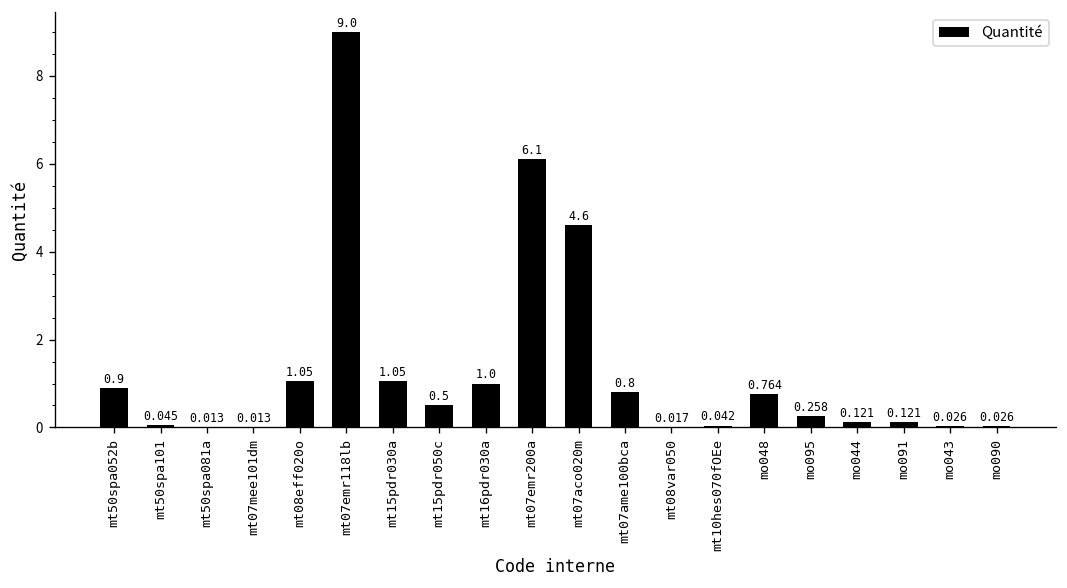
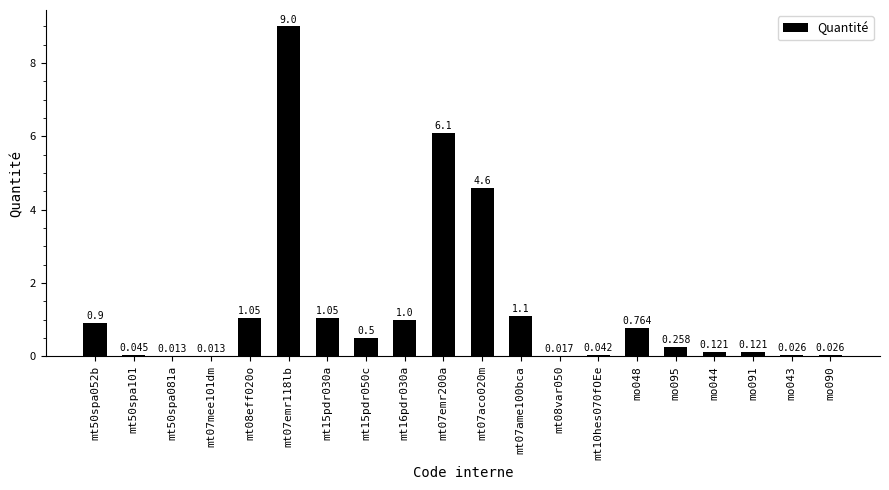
mt07ame100bca: 0.8 -> 1.1
